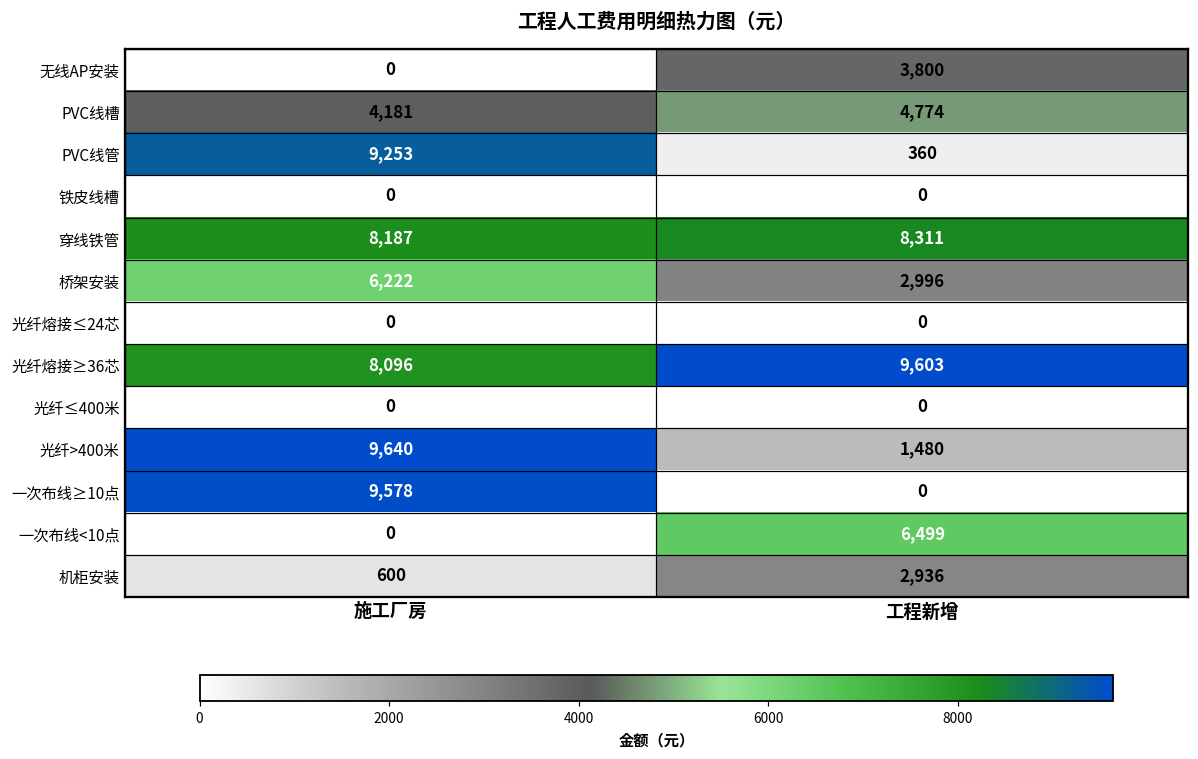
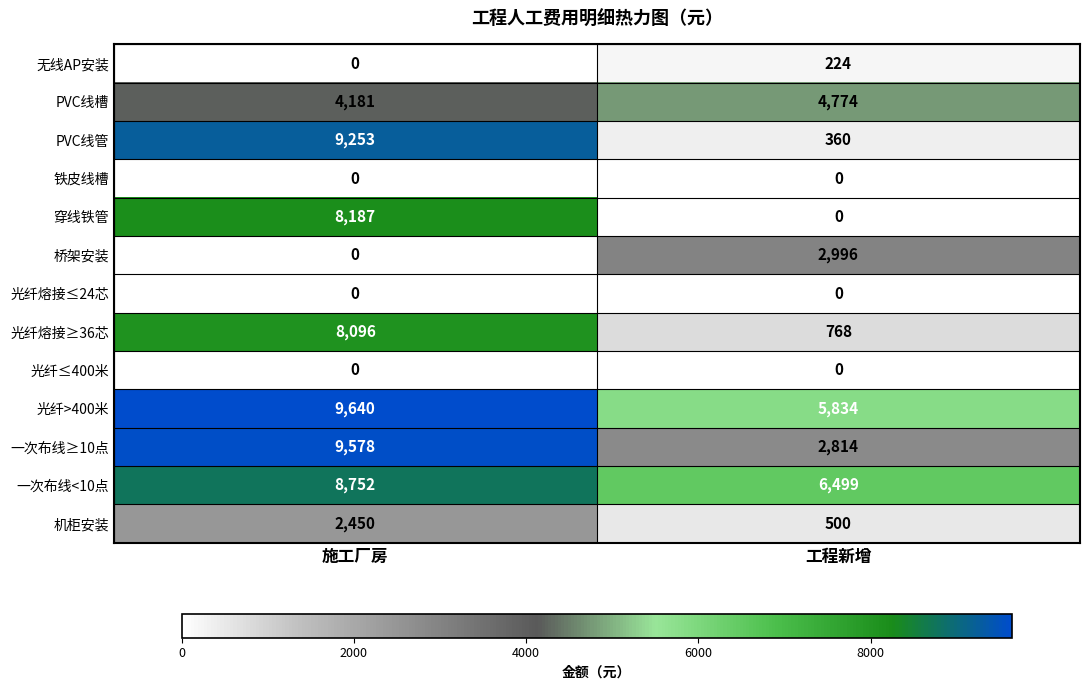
无线AP安装, 工程新增: 3,800 -> 224
穿线铁管, 工程新增: 8,311 -> 0
桥架安装, 施工厂房: 6,222 -> 0
光纤熔接≥36芯, 工程新增: 9,603 -> 768
光纤>400米, 工程新增: 1,480 -> 5,834
一次布线≥10点, 工程新增: 0 -> 2,814
一次布线<10点, 施工厂房: 0 -> 8,752
机柜安装, 施工厂房: 600 -> 2,450
机柜安装, 工程新增: 2,936 -> 500
